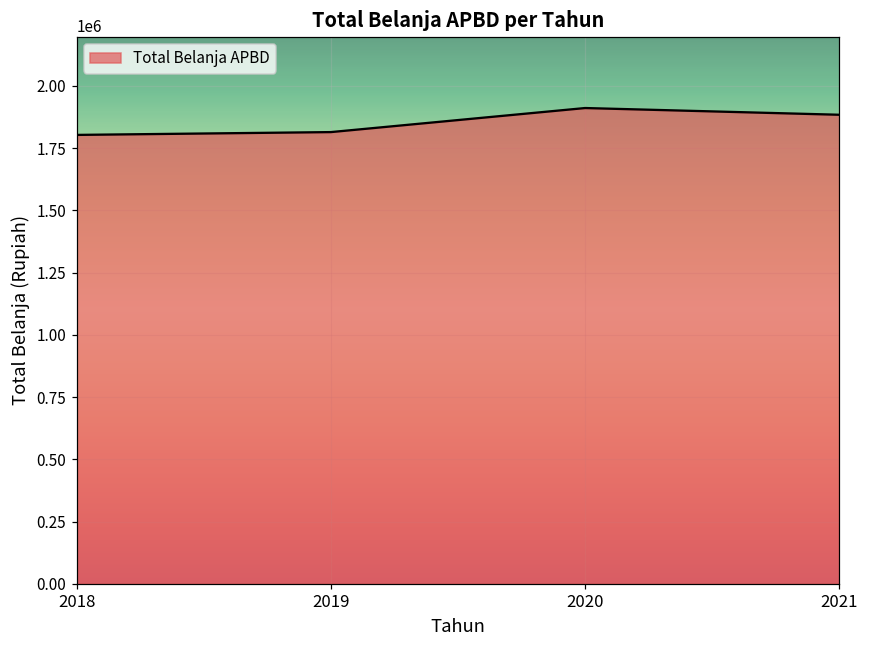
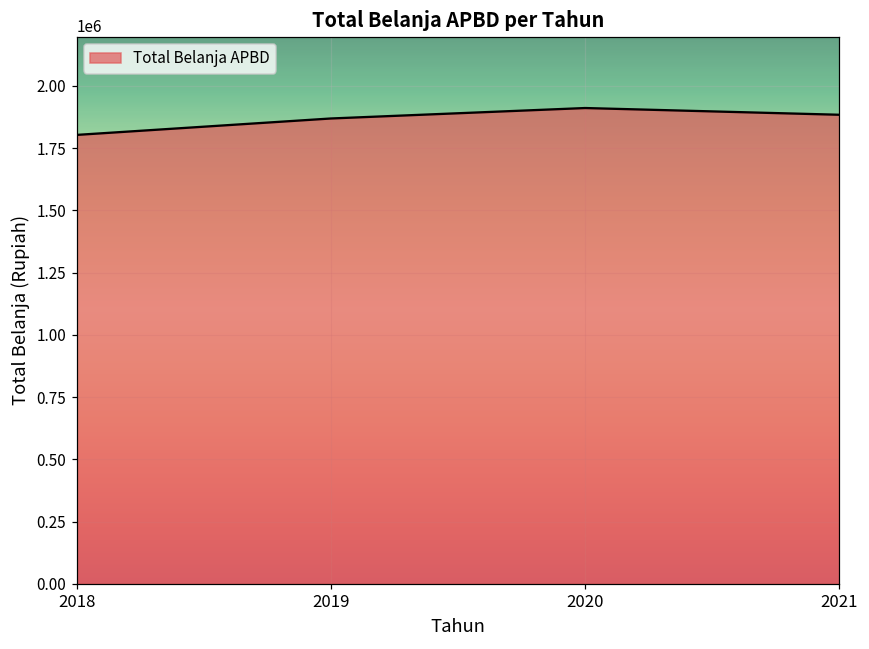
2019: 1810000 -> 1870000
